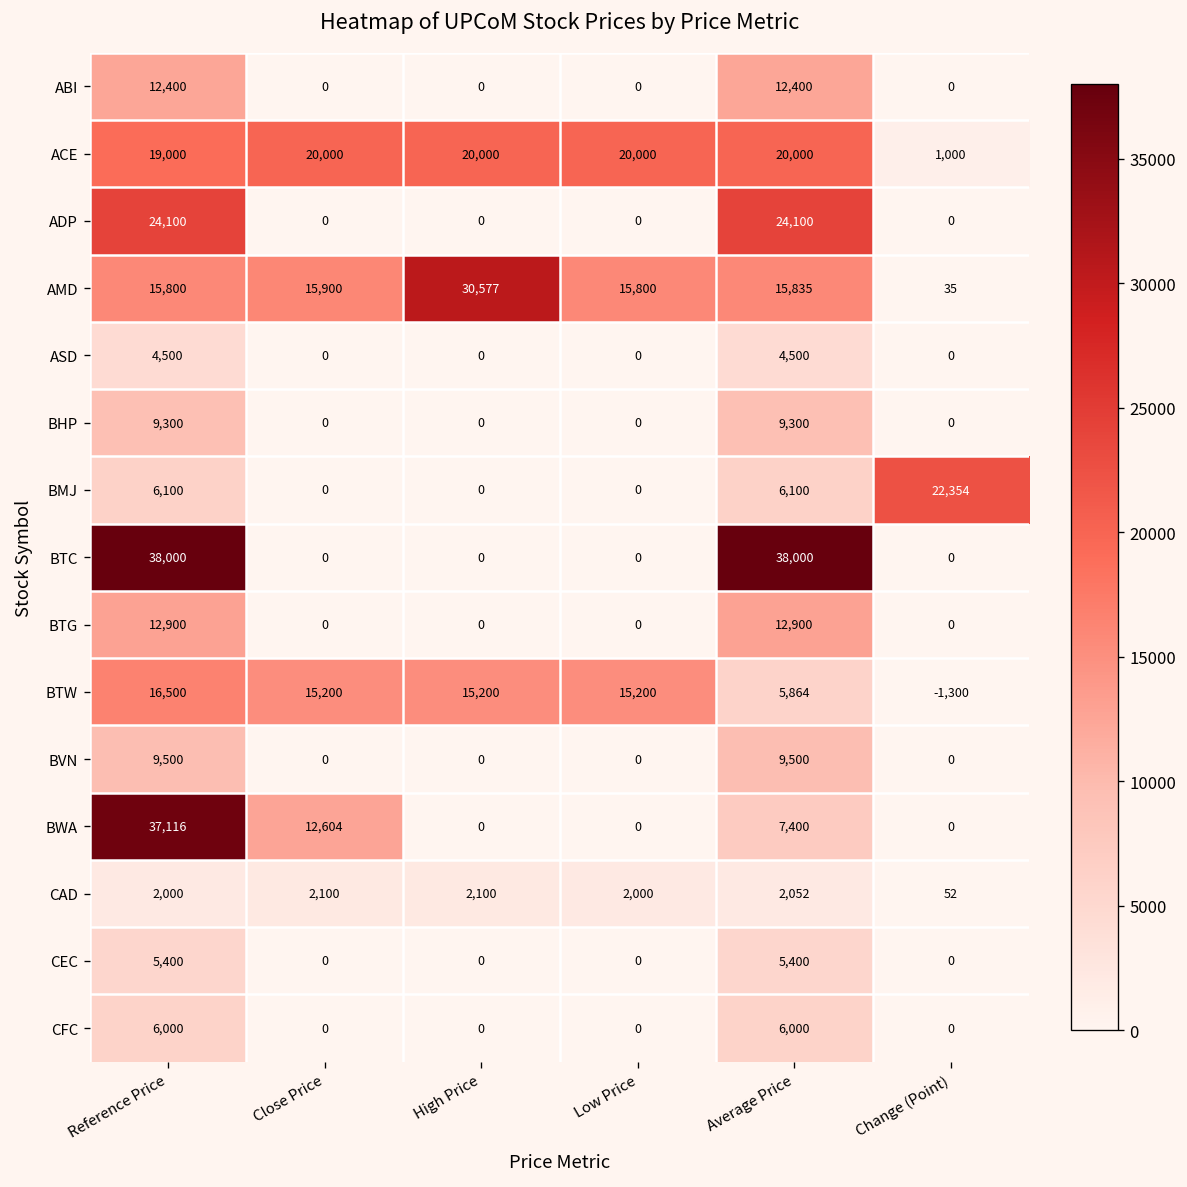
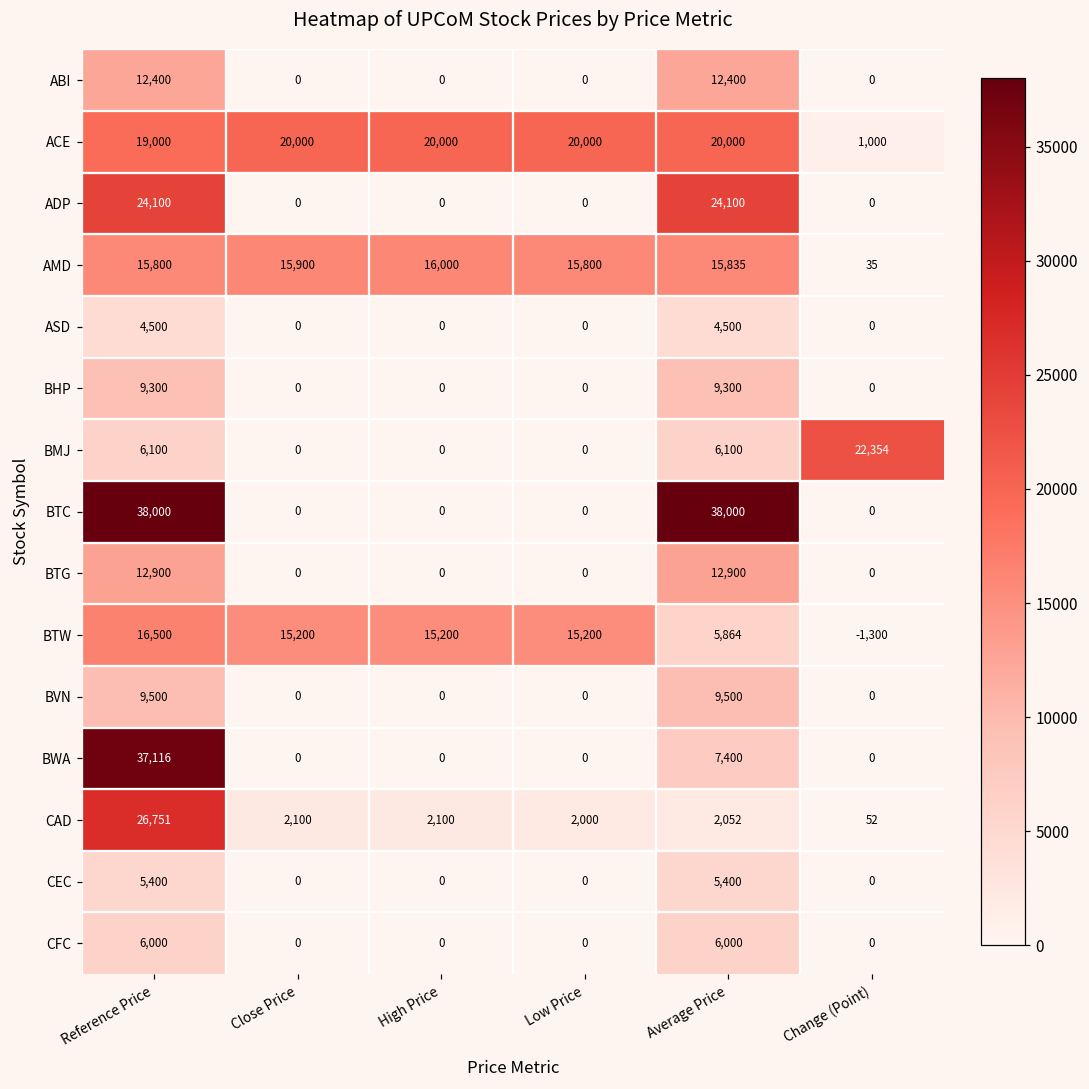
AMD, High Price: 30,577 -> 16,000
BWA, Close Price: 12,604 -> 0
CAD, Reference Price: 2,000 -> 26,751
